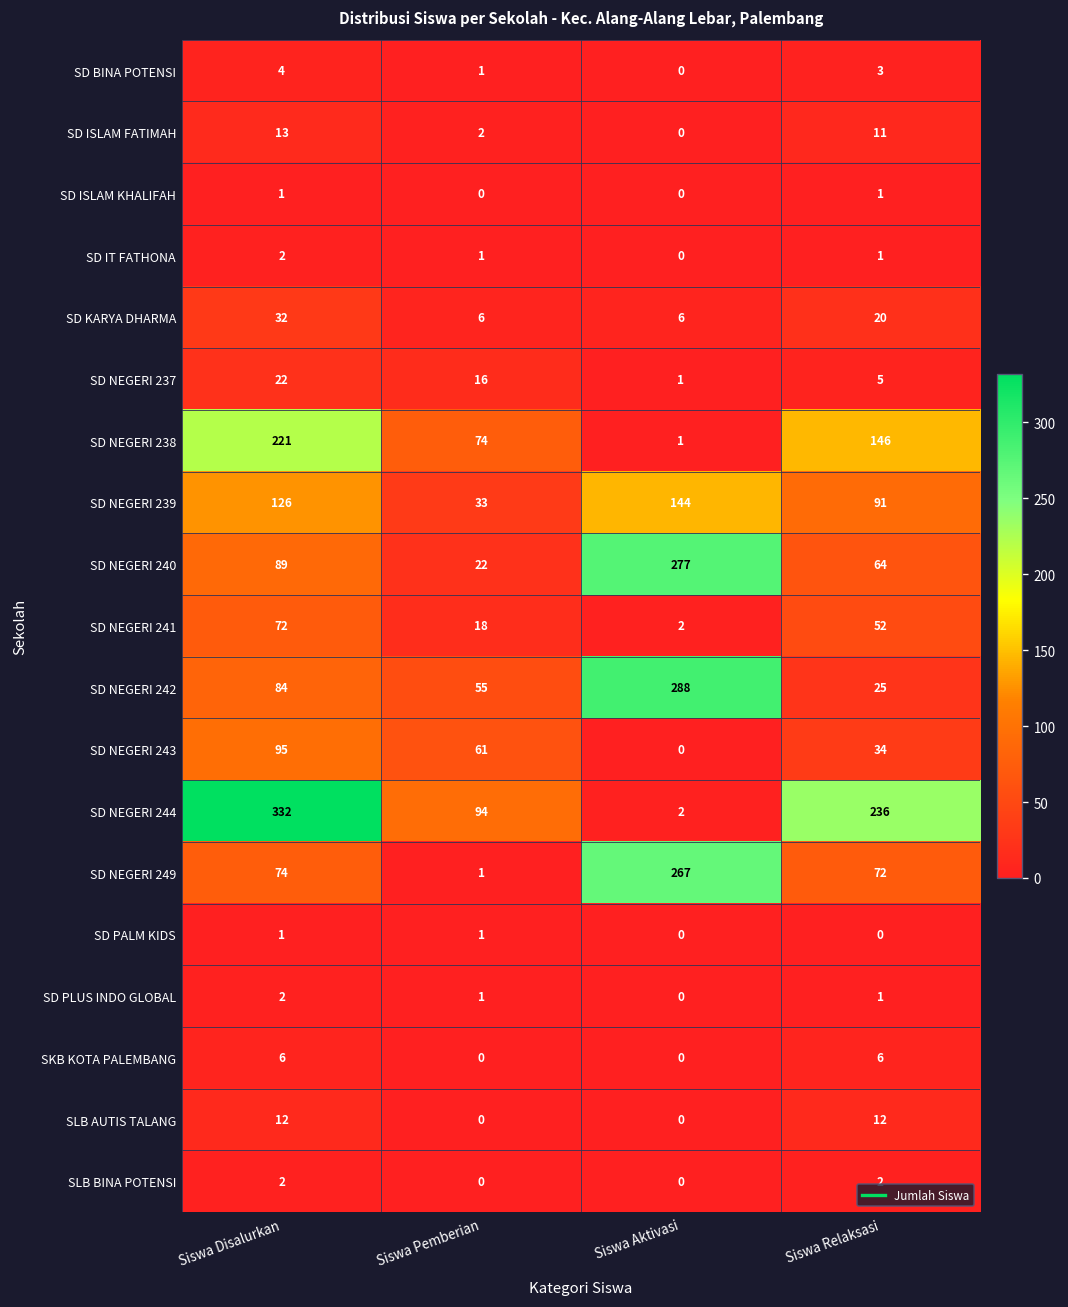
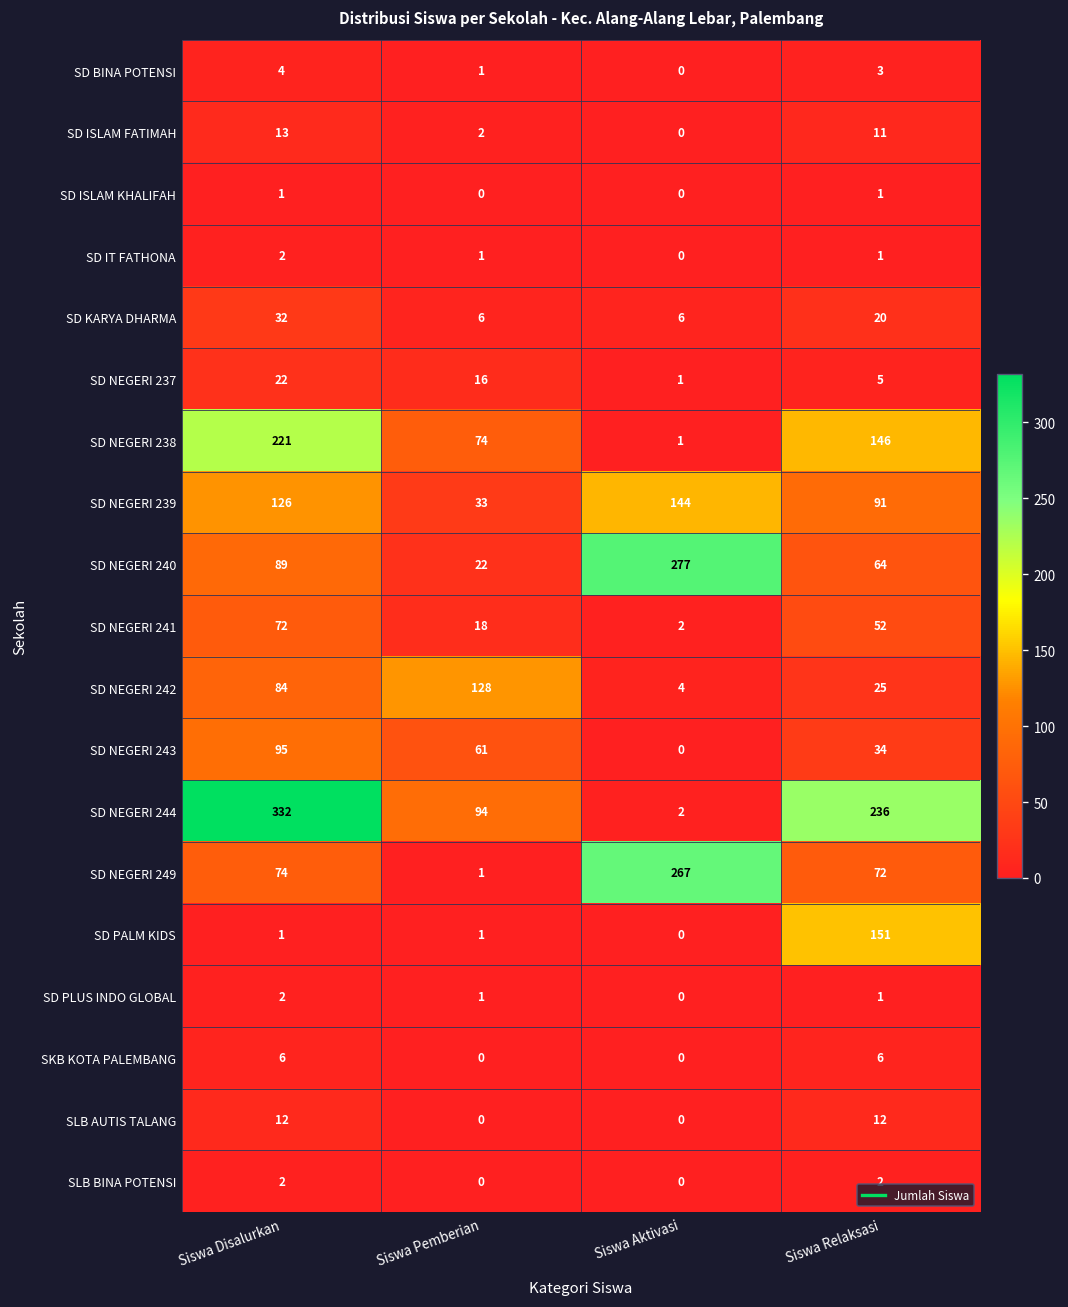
SD NEGERI 242, Siswa Pemberian: 55 -> 128
SD NEGERI 242, Siswa Aktivasi: 288 -> 4
SD PALM KIDS, Siswa Relaksasi: 0 -> 151
